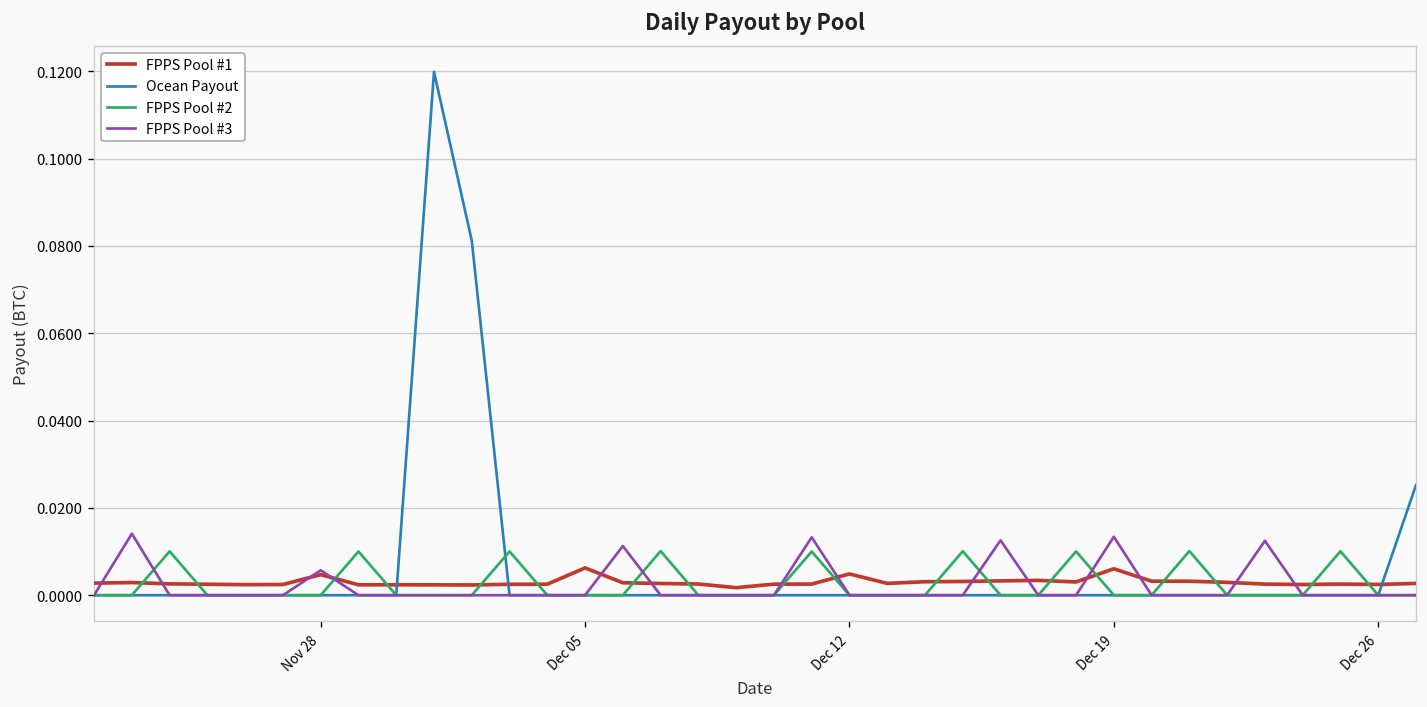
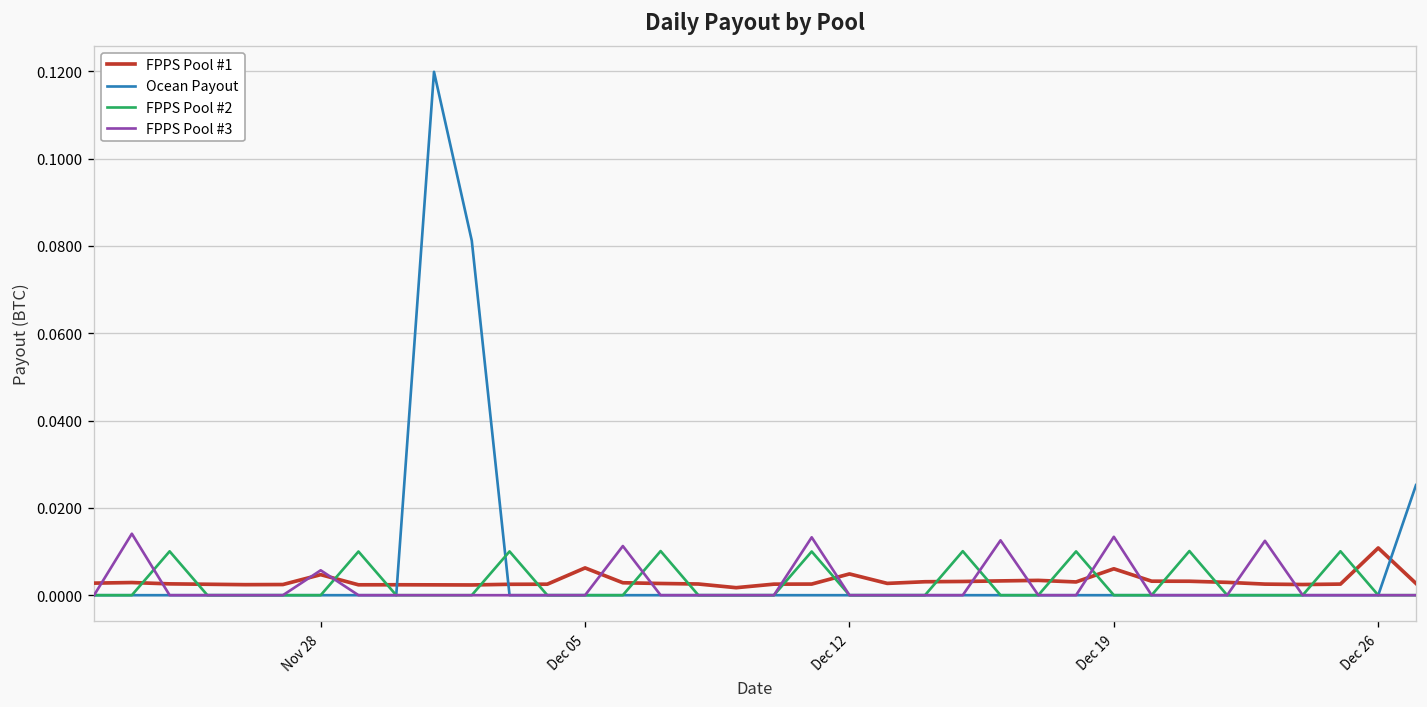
FPPS Pool #1, Dec 26: 0.002 -> 0.011
